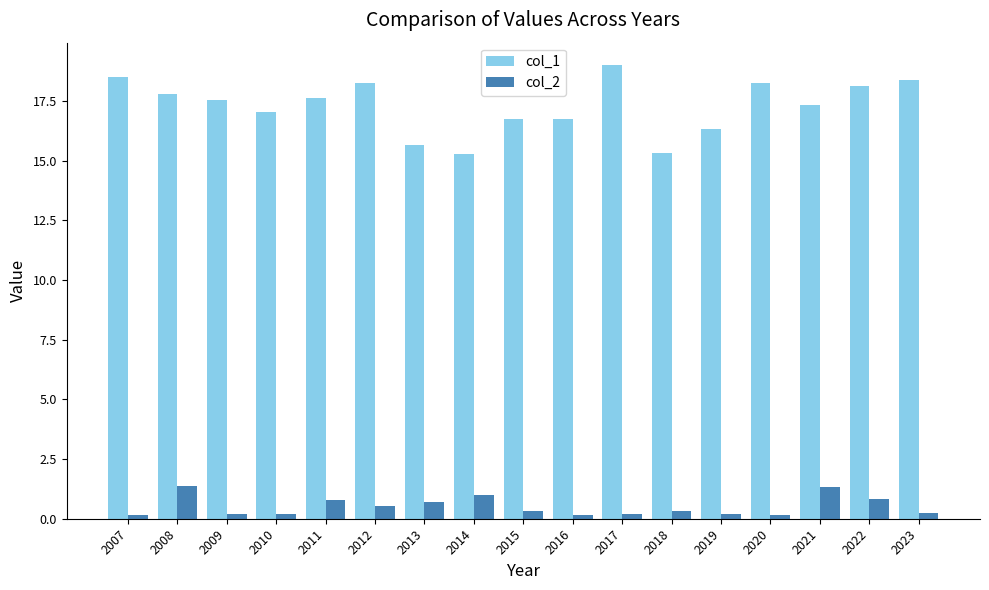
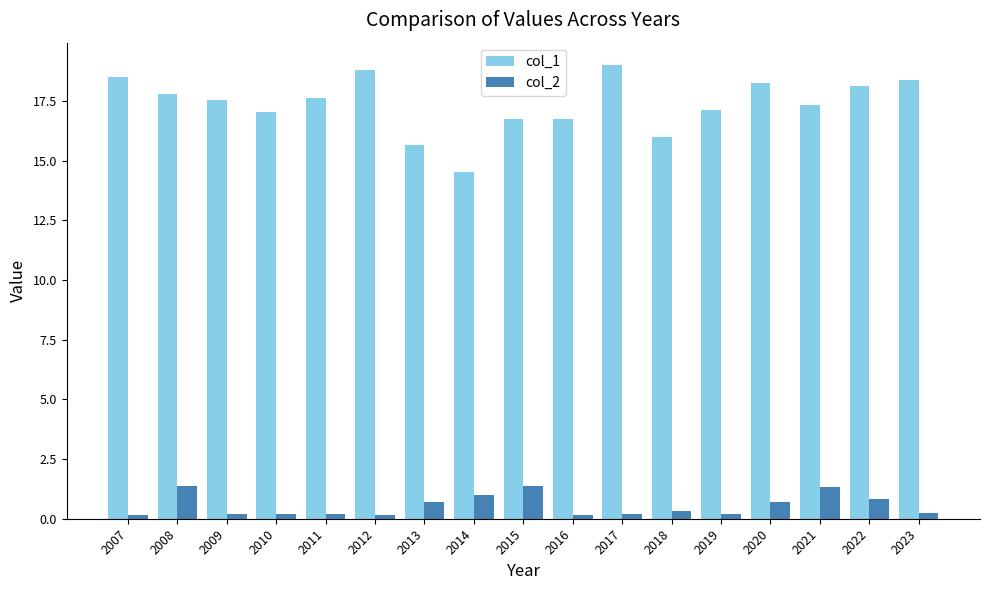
col_2, 2011: 0.8 -> 0.2
col_1, 2012: 18.2 -> 18.8
col_2, 2012: 0.5 -> 0.2
col_1, 2014: 15.3 -> 14.5
col_2, 2015: 0.3 -> 1.4
col_1, 2018: 15.3 -> 16.0
col_1, 2019: 16.3 -> 17.1
col_2, 2020: 0.2 -> 0.7
